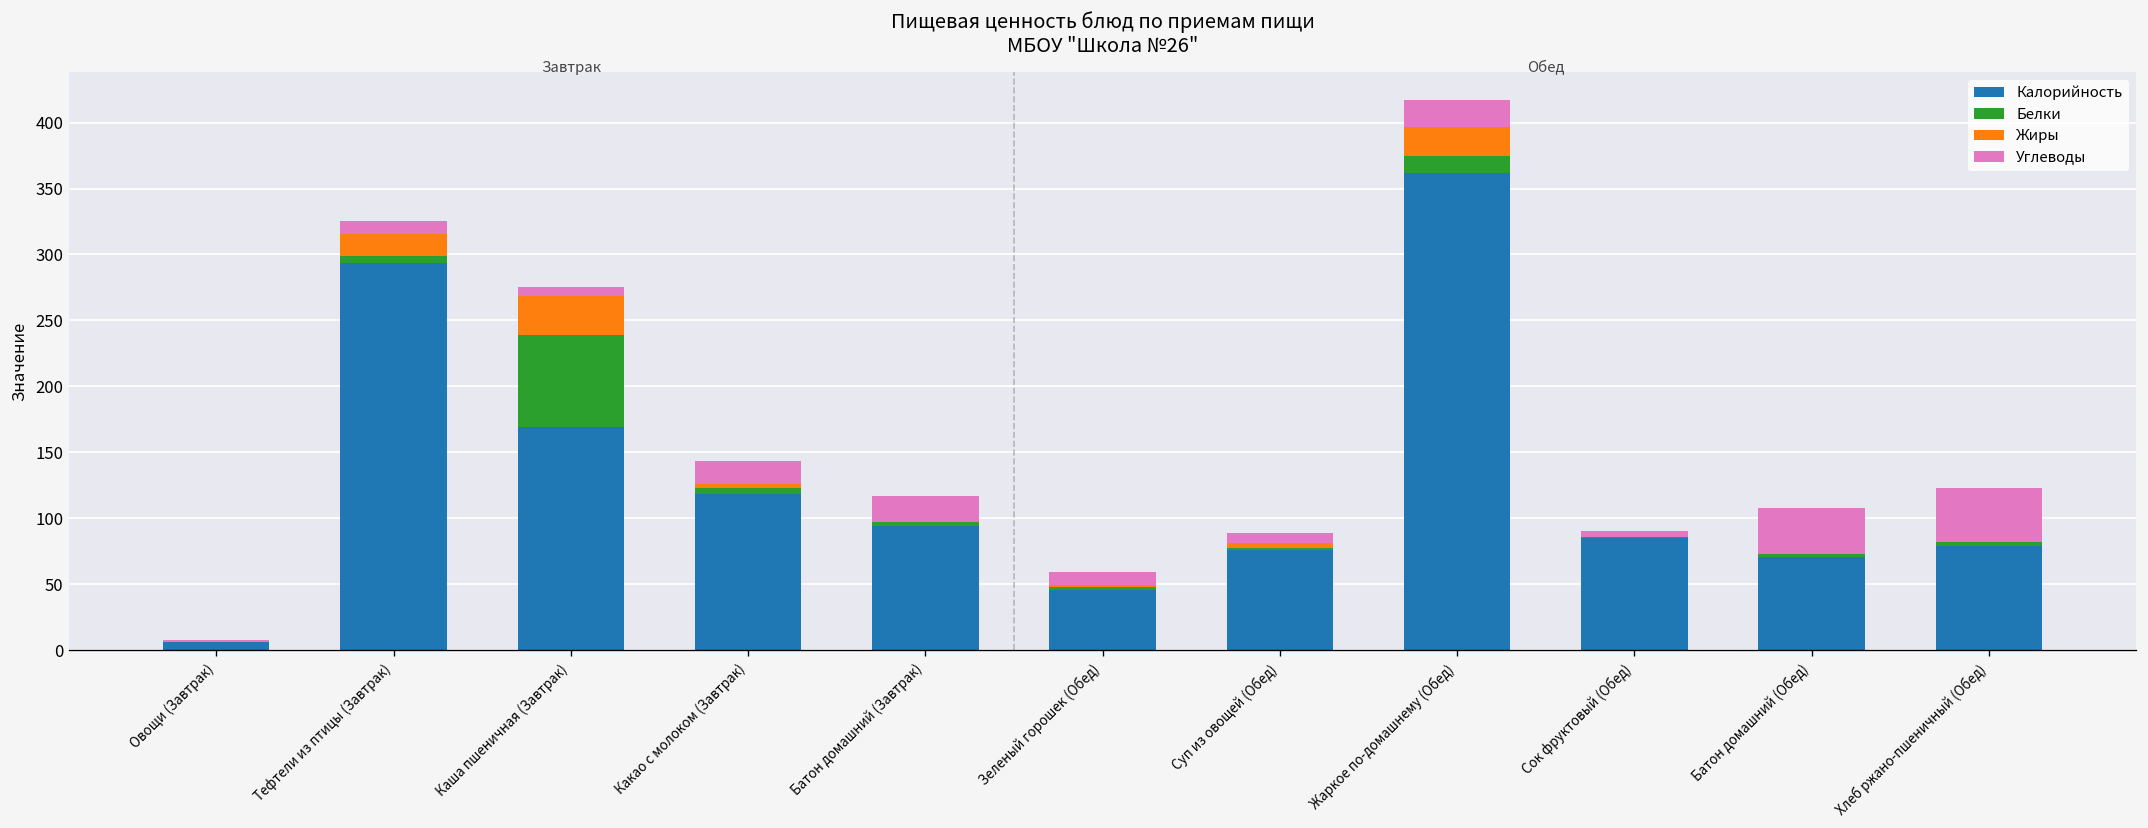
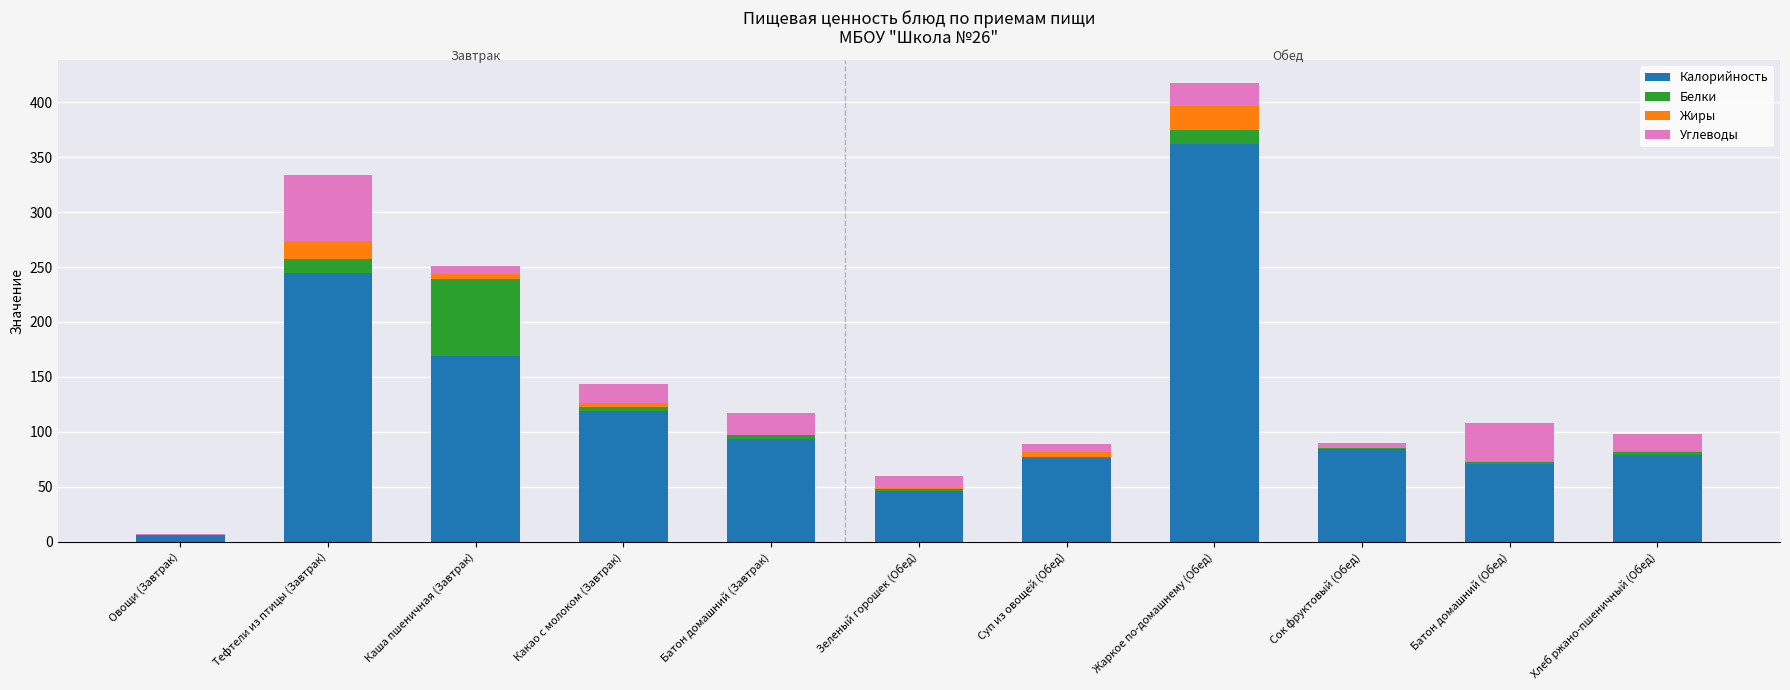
Калорийность, Тефтели из птицы (Завтрак): 294 -> 244
Белки, Тефтели из птицы (Завтрак): 5 -> 13
Углеводы, Тефтели из птицы (Завтрак): 10 -> 60
Жиры, Каша пшеничная (Завтрак): 30 -> 5
Углеводы, Хлеб ржано-пшеничный (Обед): 41 -> 16
